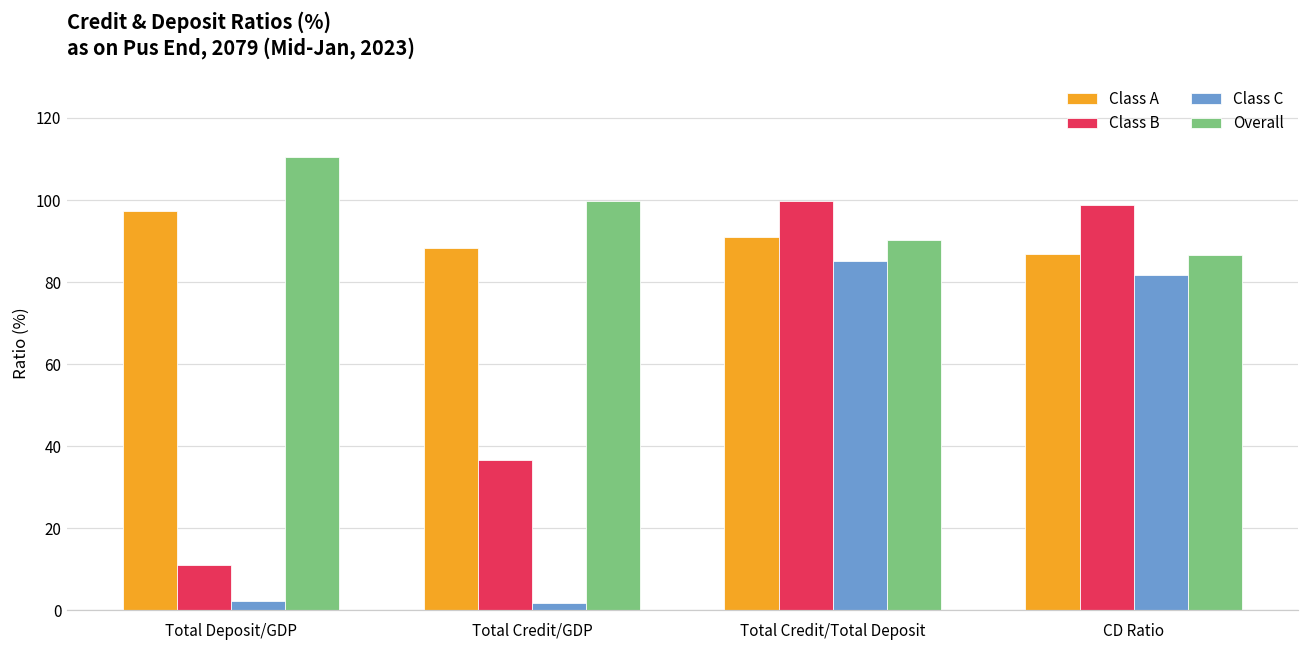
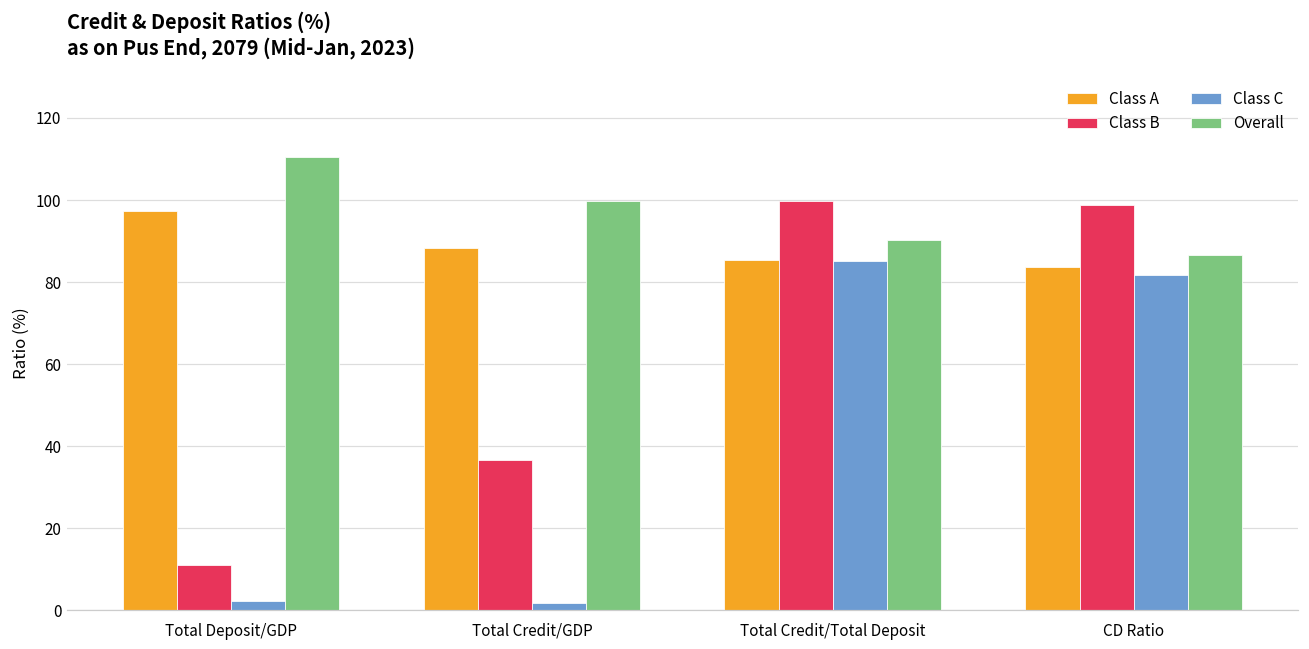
Class A, Total Credit/Total Deposit: 91 -> 85
Class A, CD Ratio: 87 -> 84
